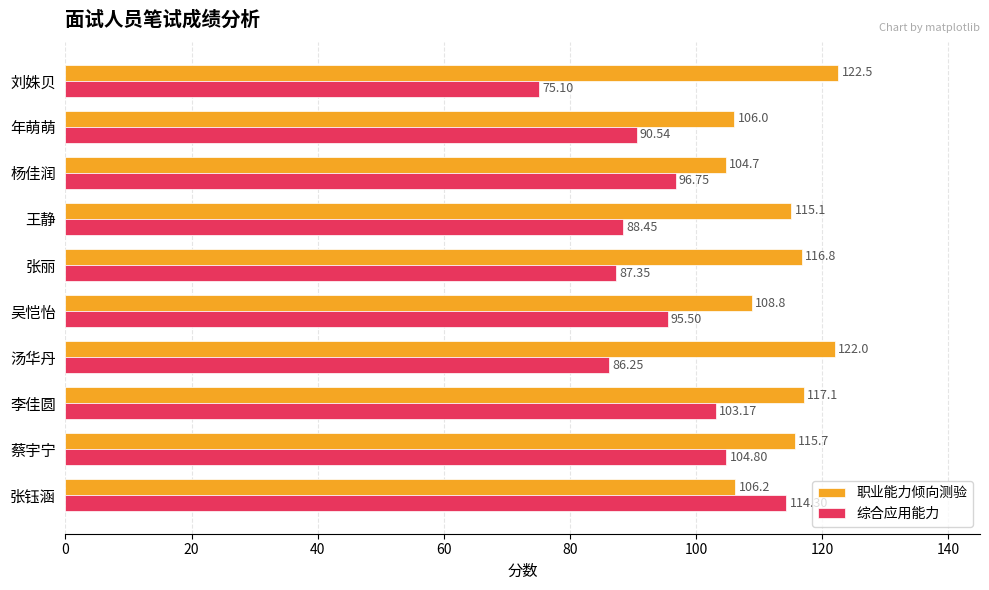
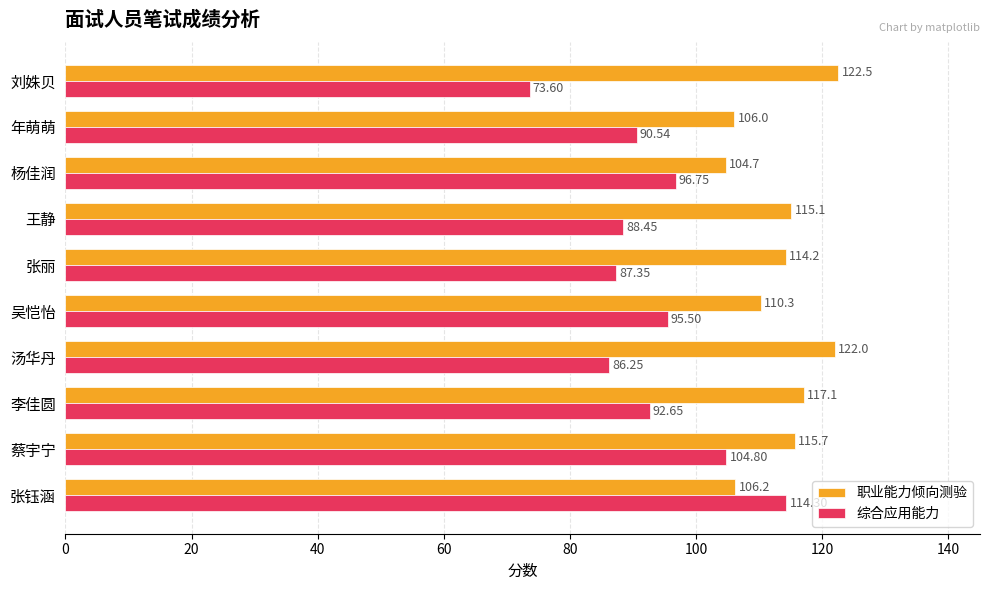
综合应用能力, 刘姝贝: 75.10 -> 73.60
职业能力倾向测验, 张丽: 116.8 -> 114.2
职业能力倾向测验, 吴恺怡: 108.8 -> 110.3
综合应用能力, 李佳圆: 103.17 -> 92.65
